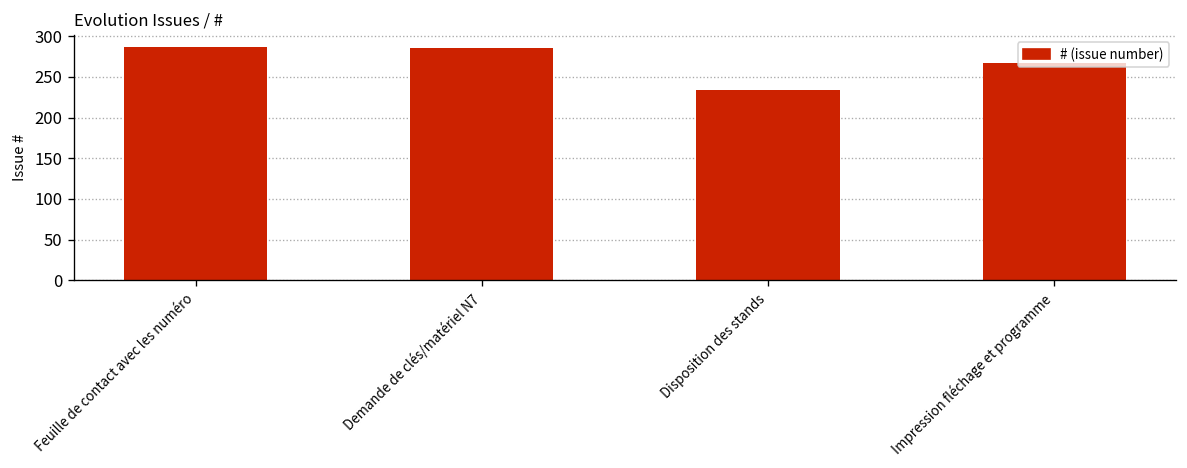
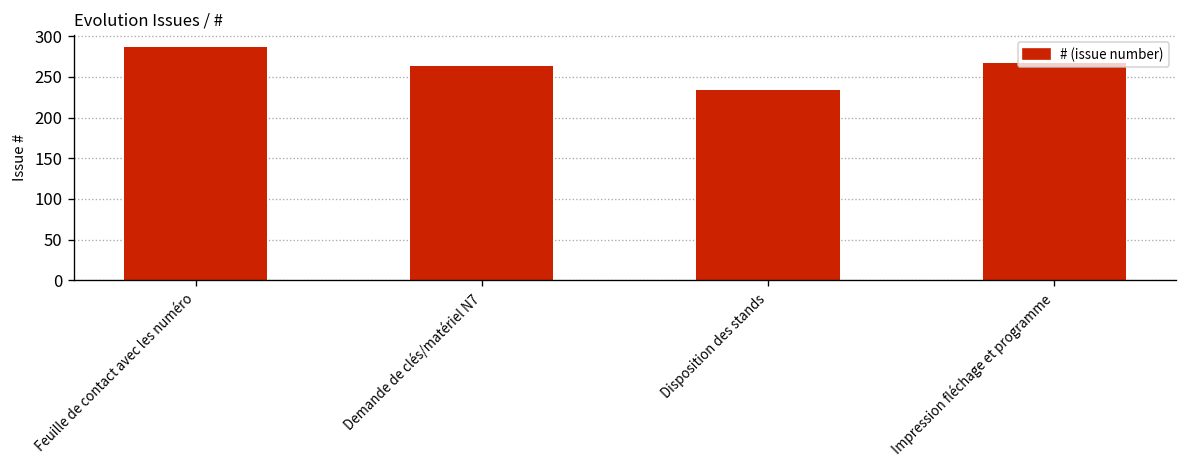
Demande de clés/matériel N7: 290 -> 260
